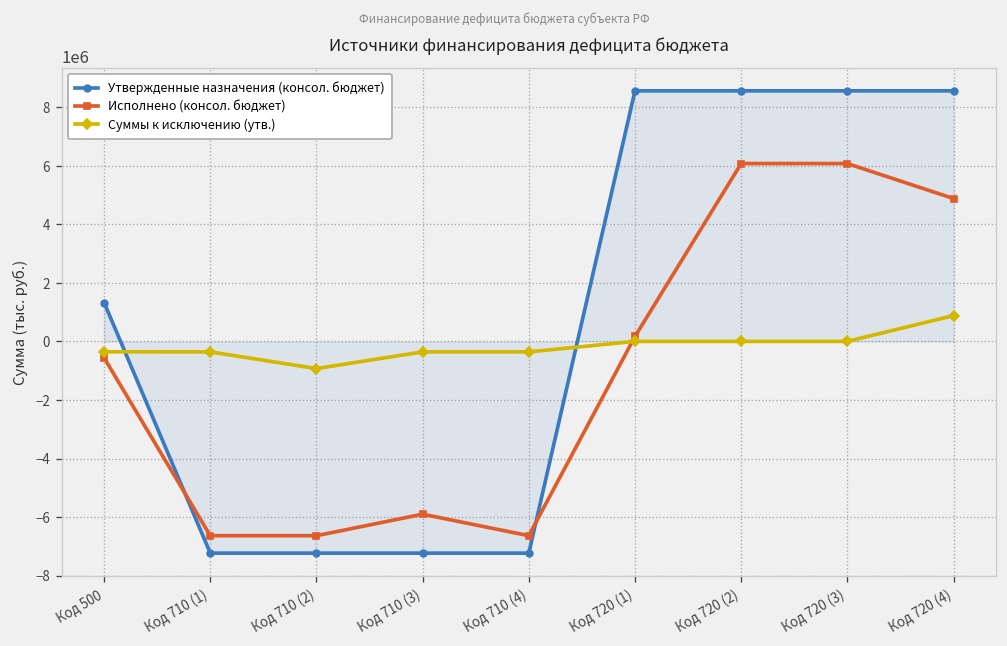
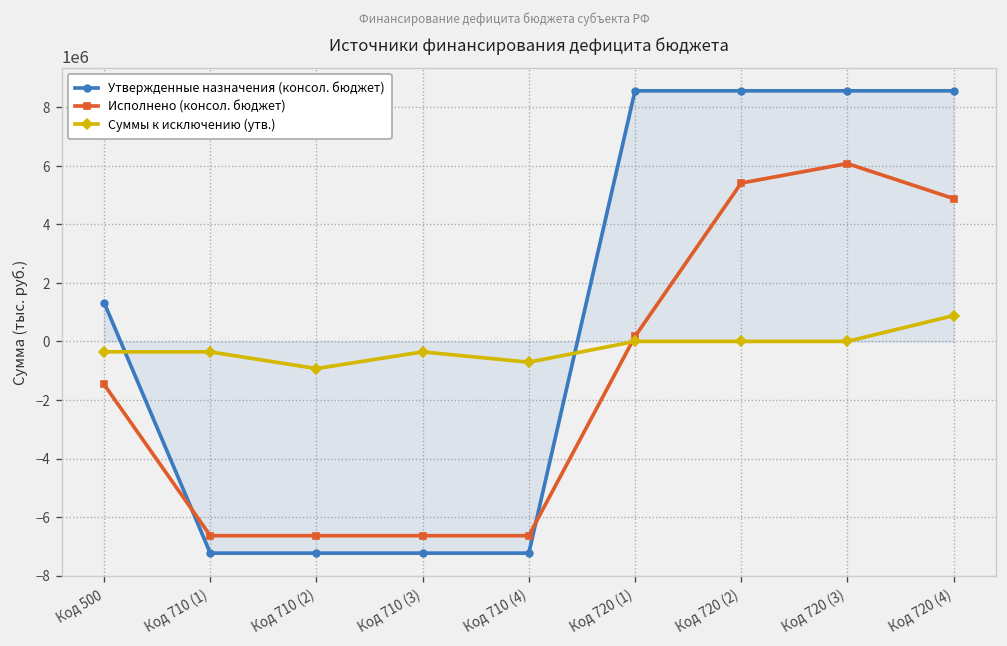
Исполнено (консол. бюджет), Код 500: -600000 -> -1500000
Исполнено (консол. бюджет), Код 710 (3): -5900000 -> -6600000
Суммы к исключению (утв.), Код 710 (4): -400000 -> -700000
Исполнено (консол. бюджет), Код 720 (2): 6100000 -> 5400000
